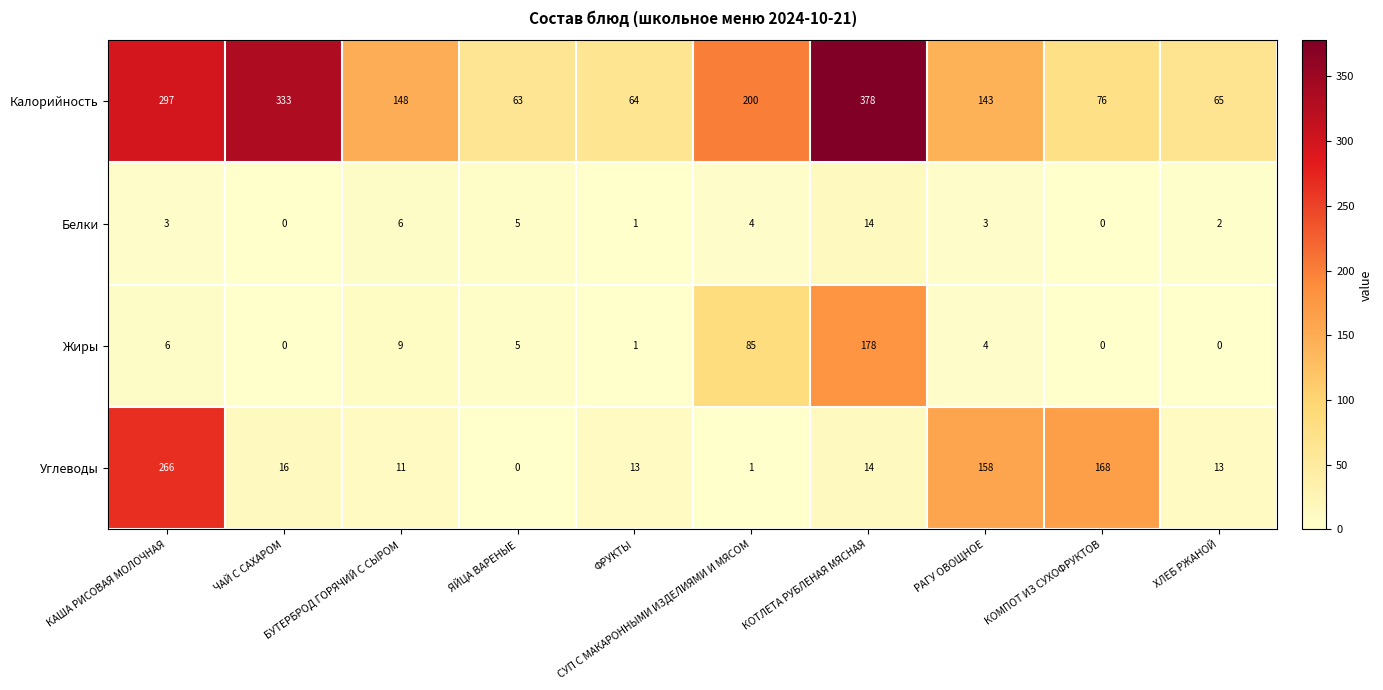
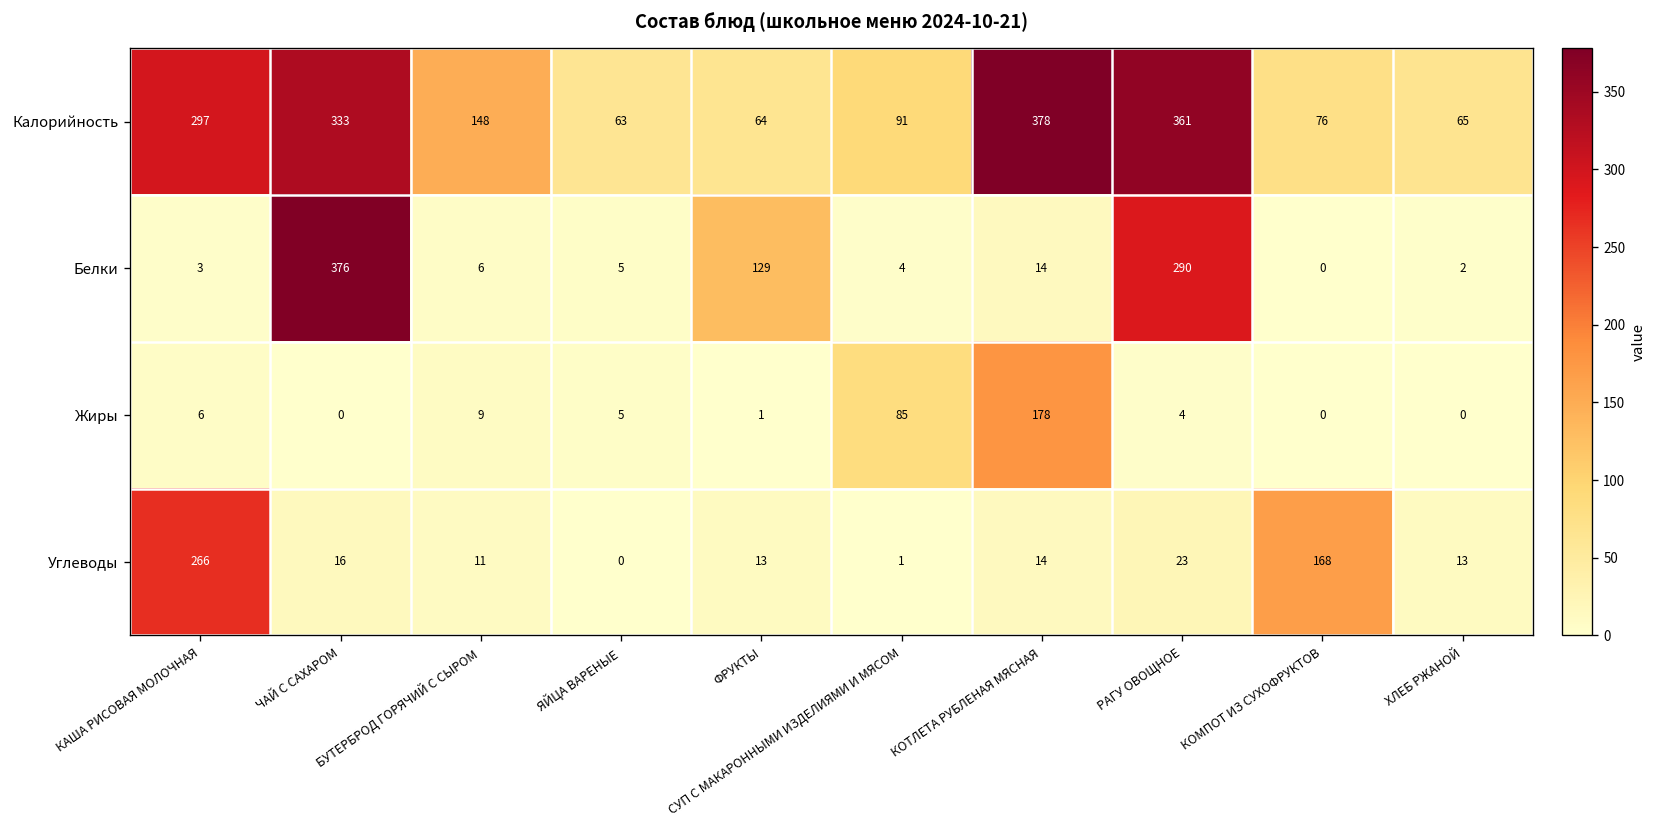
Калорийность, СУП С МАКАРОННЫМИ ИЗДЕЛИЯМИ И МЯСОМ: 200 -> 91
Калорийность, РАГУ ОВОЩНОЕ: 143 -> 361
Белки, ЧАЙ С САХАРОМ: 0 -> 376
Белки, ФРУКТЫ: 1 -> 129
Белки, РАГУ ОВОЩНОЕ: 3 -> 290
Углеводы, РАГУ ОВОЩНОЕ: 158 -> 23
